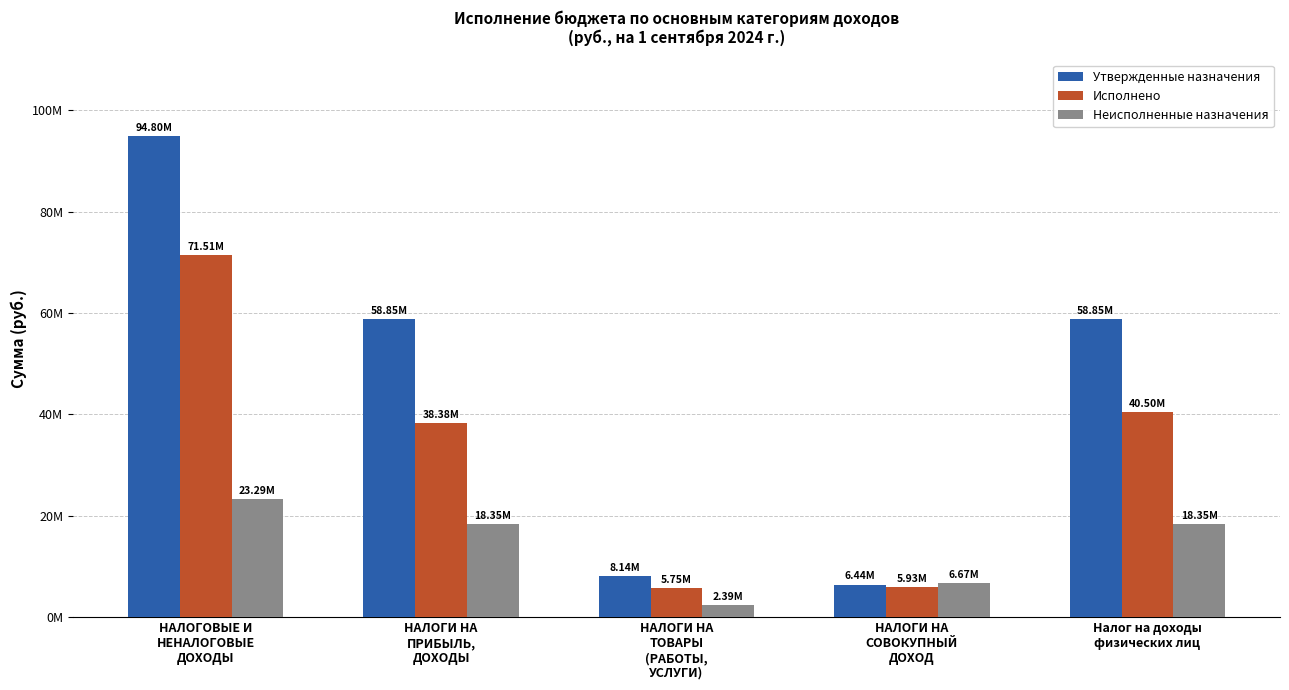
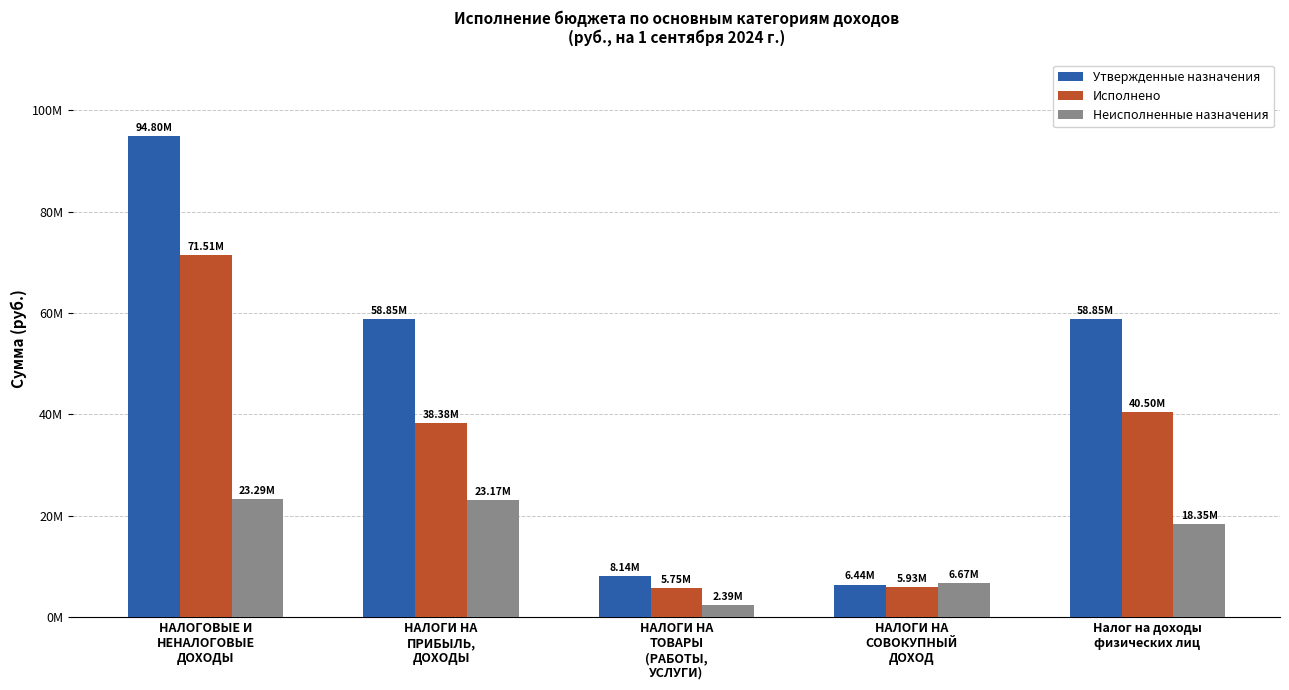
Неисполненные назначения, НАЛОГИ НА ПРИБЫЛЬ, ДОХОДЫ: 18.35М -> 23.17М
